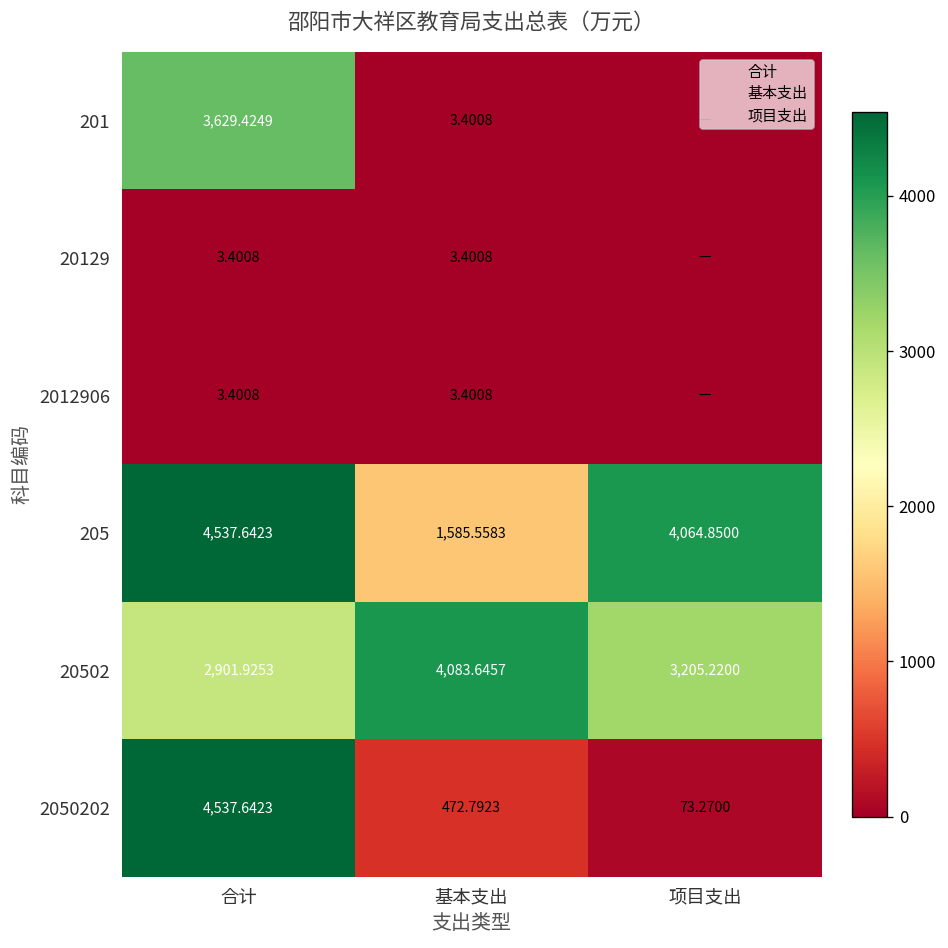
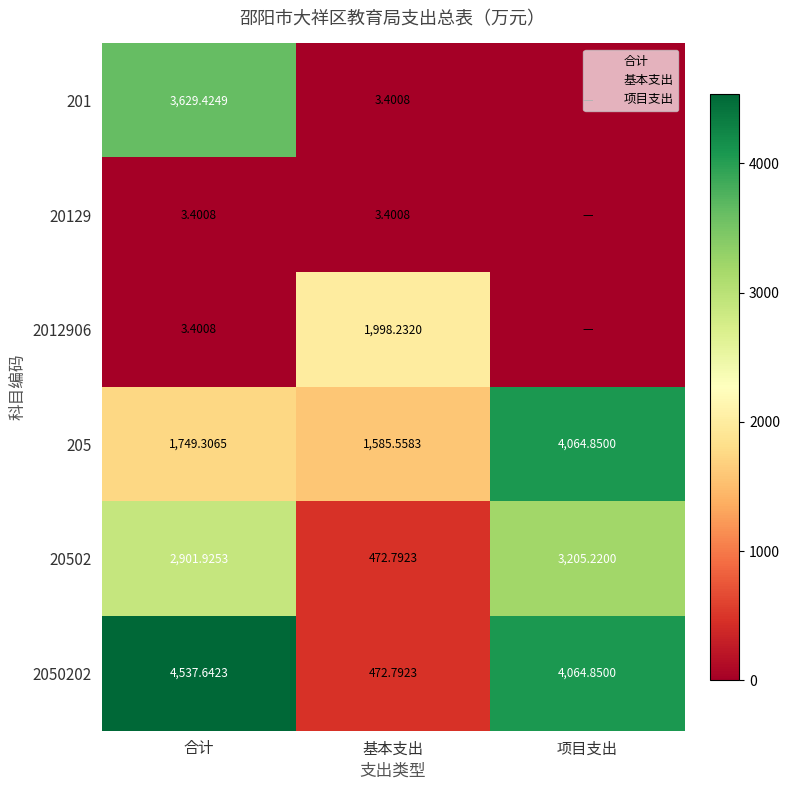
2012906, 基本支出: 3.4008 -> 1,998.2320
205, 合计: 4,537.6423 -> 1,749.3065
20502, 基本支出: 4,083.6457 -> 472.7923
2050202, 项目支出: 73.2700 -> 4,064.8500
